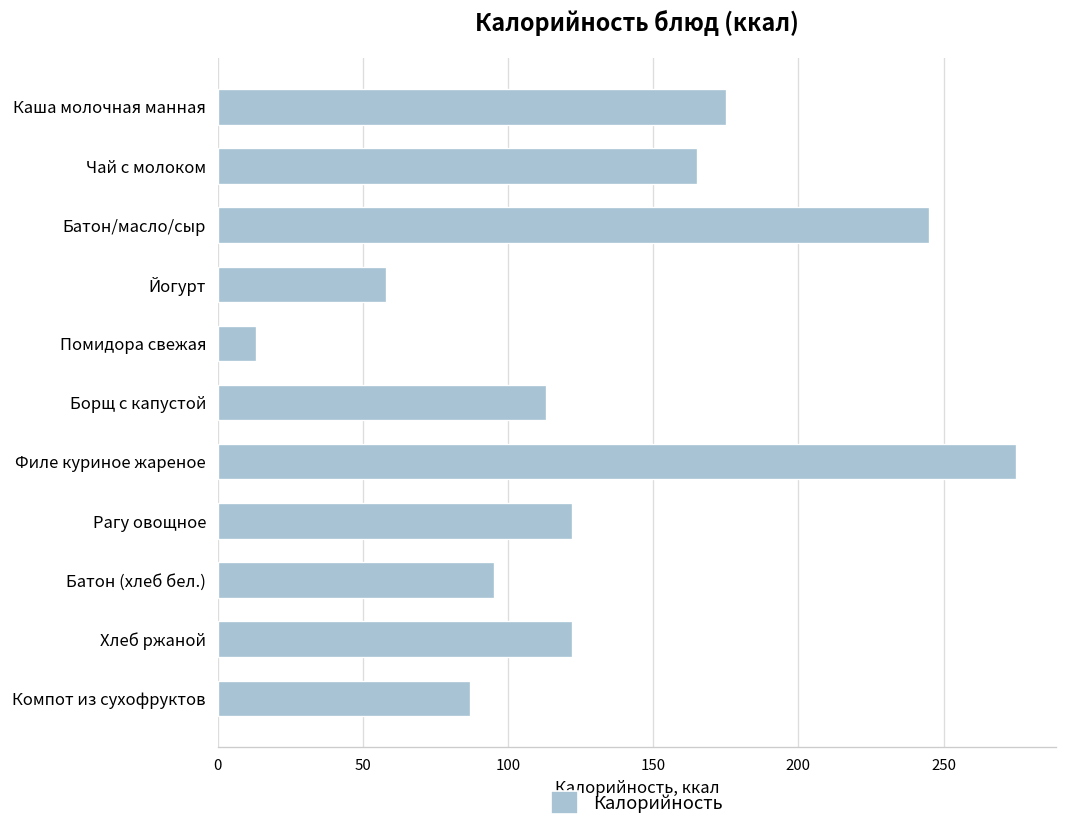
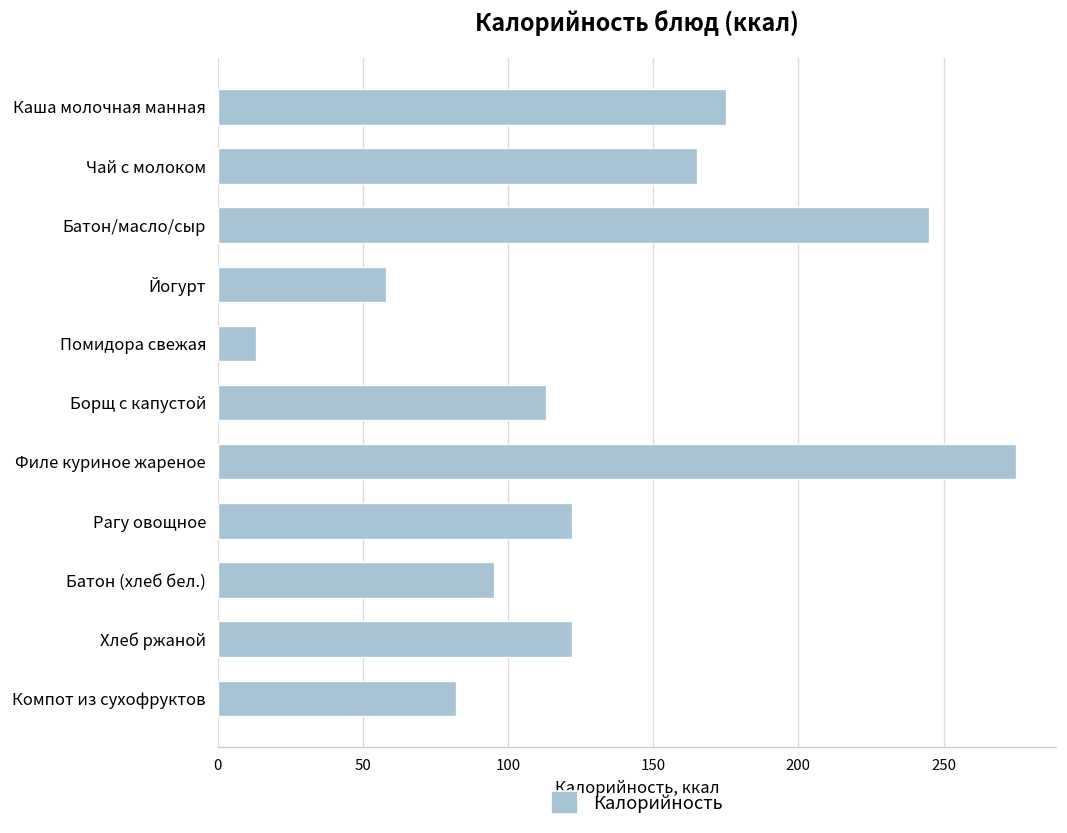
Компот из сухофруктов: 87 -> 82
